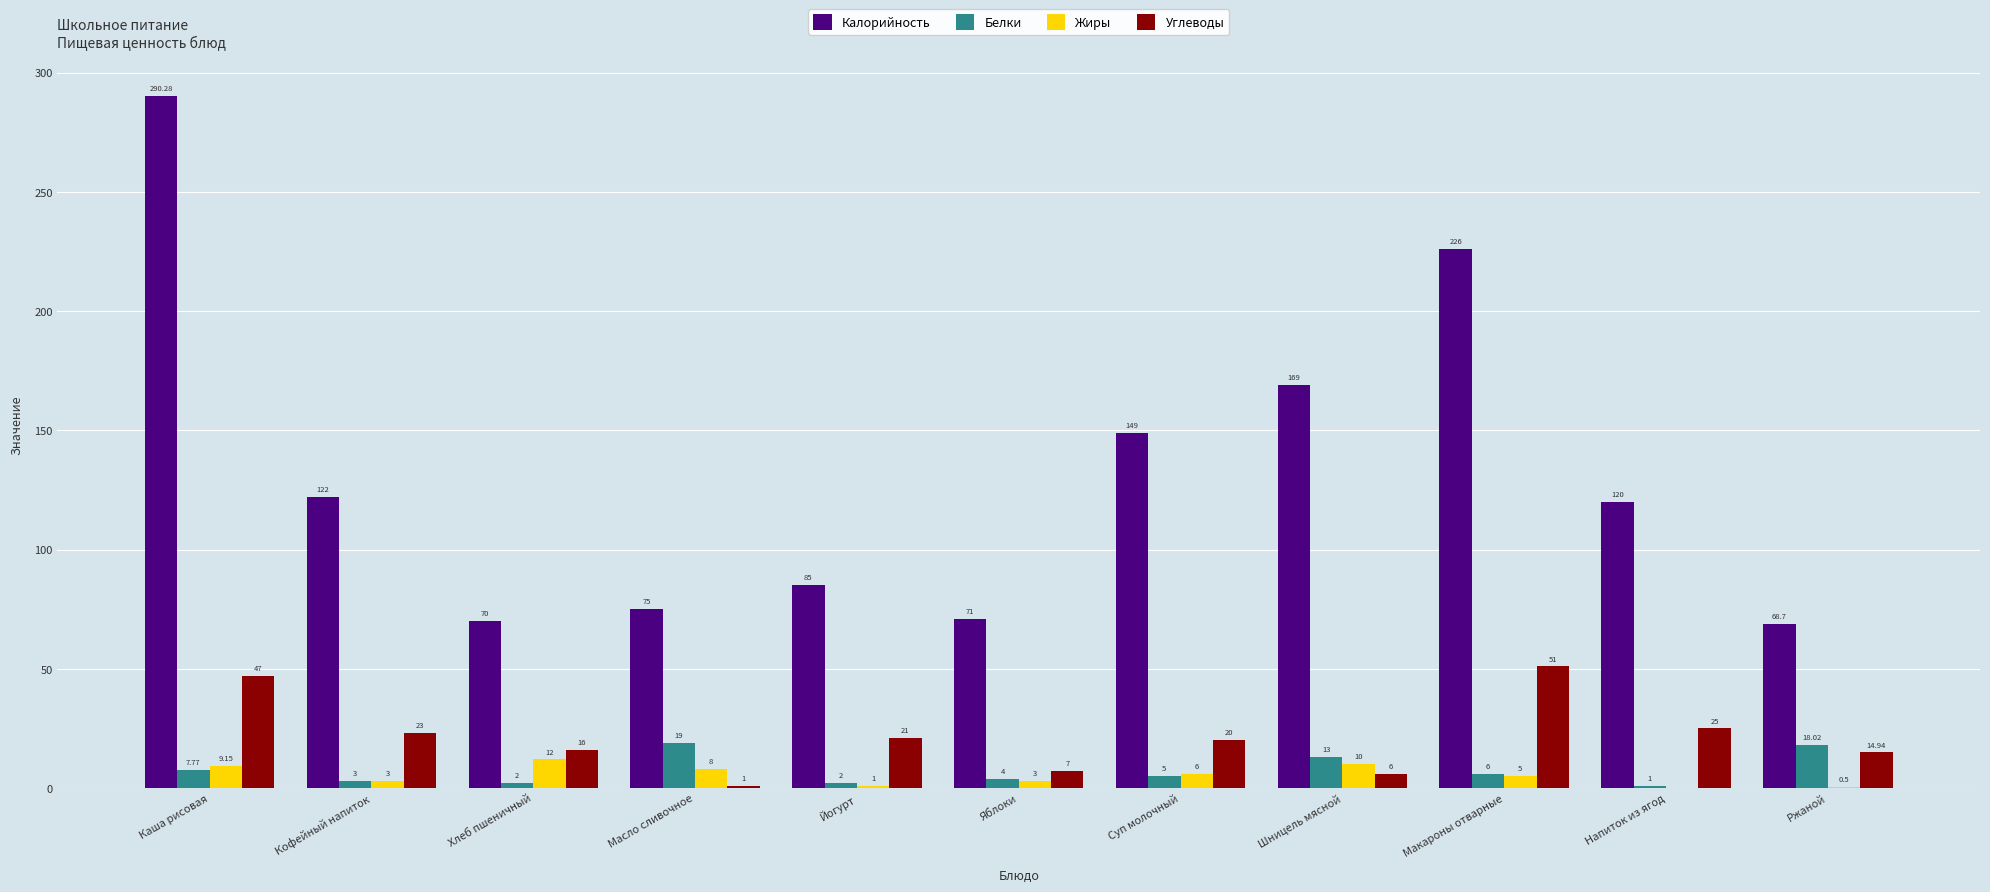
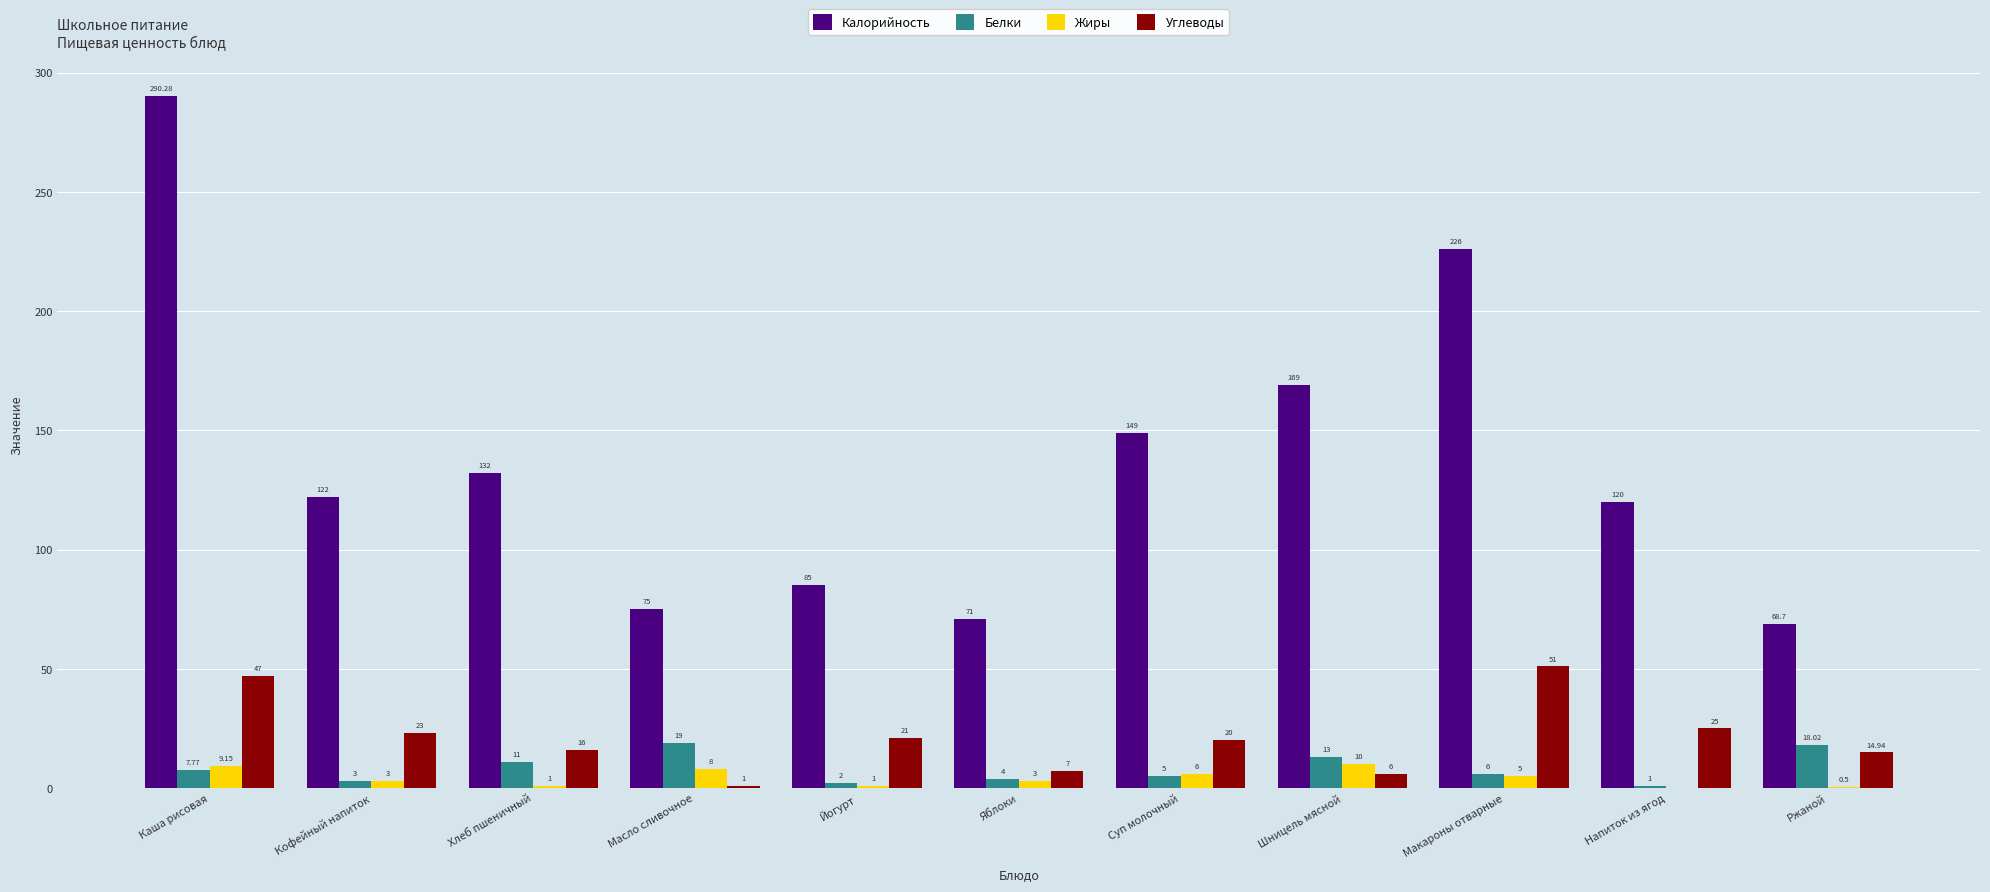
Калорийность, Хлеб пшеничный: 70 -> 132
Белки, Хлеб пшеничный: 2 -> 11
Жиры, Хлеб пшеничный: 12 -> 1
